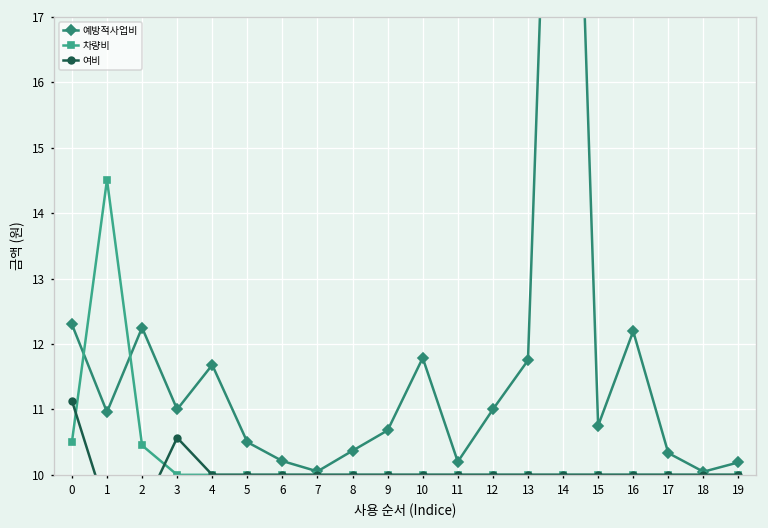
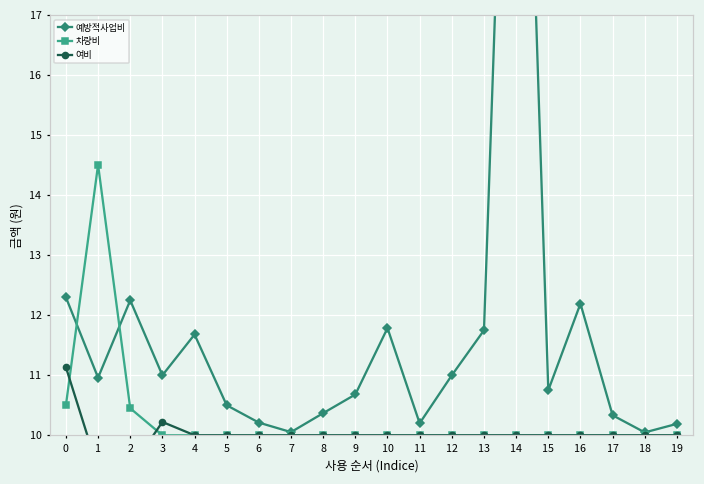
여비, 3: 10.6 -> 10.2
